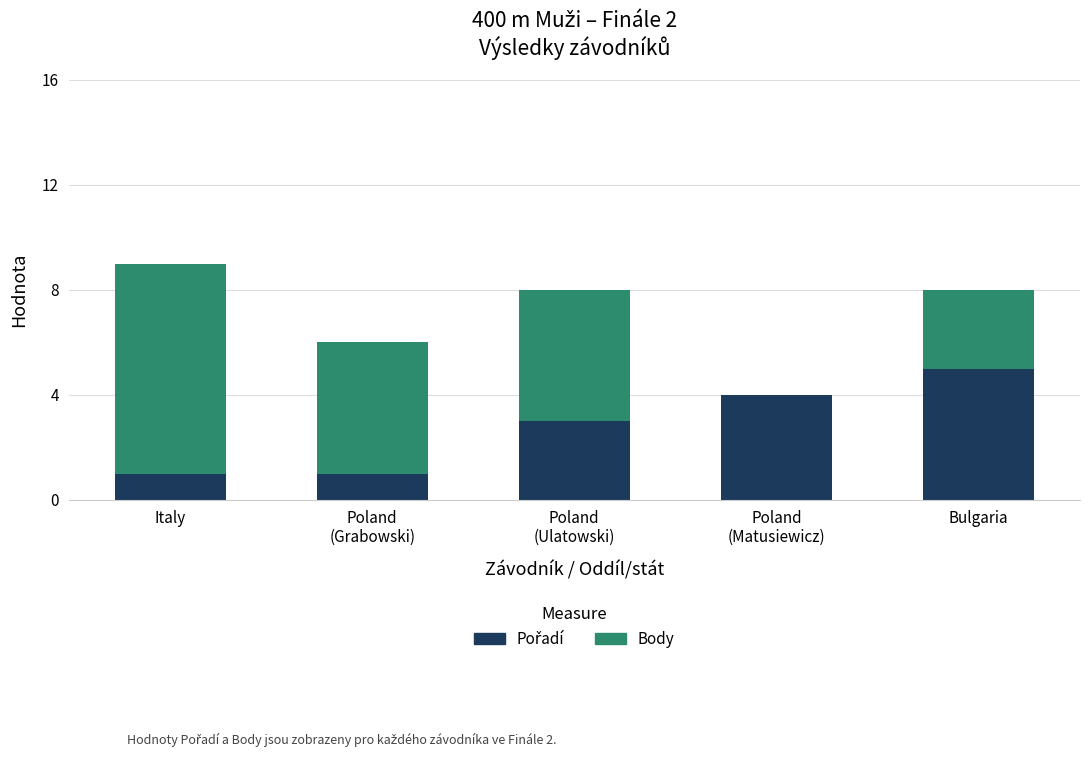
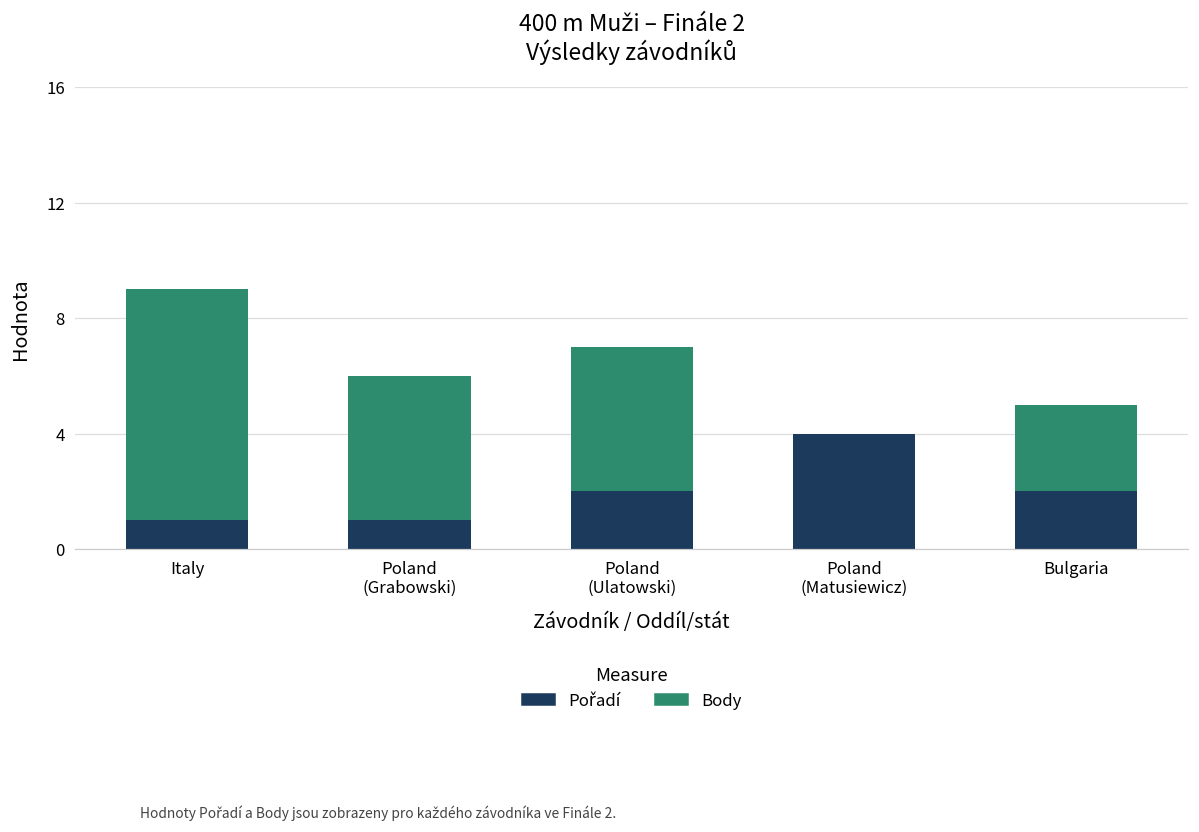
Pořadí, Poland (Ulatowski): 3 -> 2
Pořadí, Bulgaria: 5 -> 2
